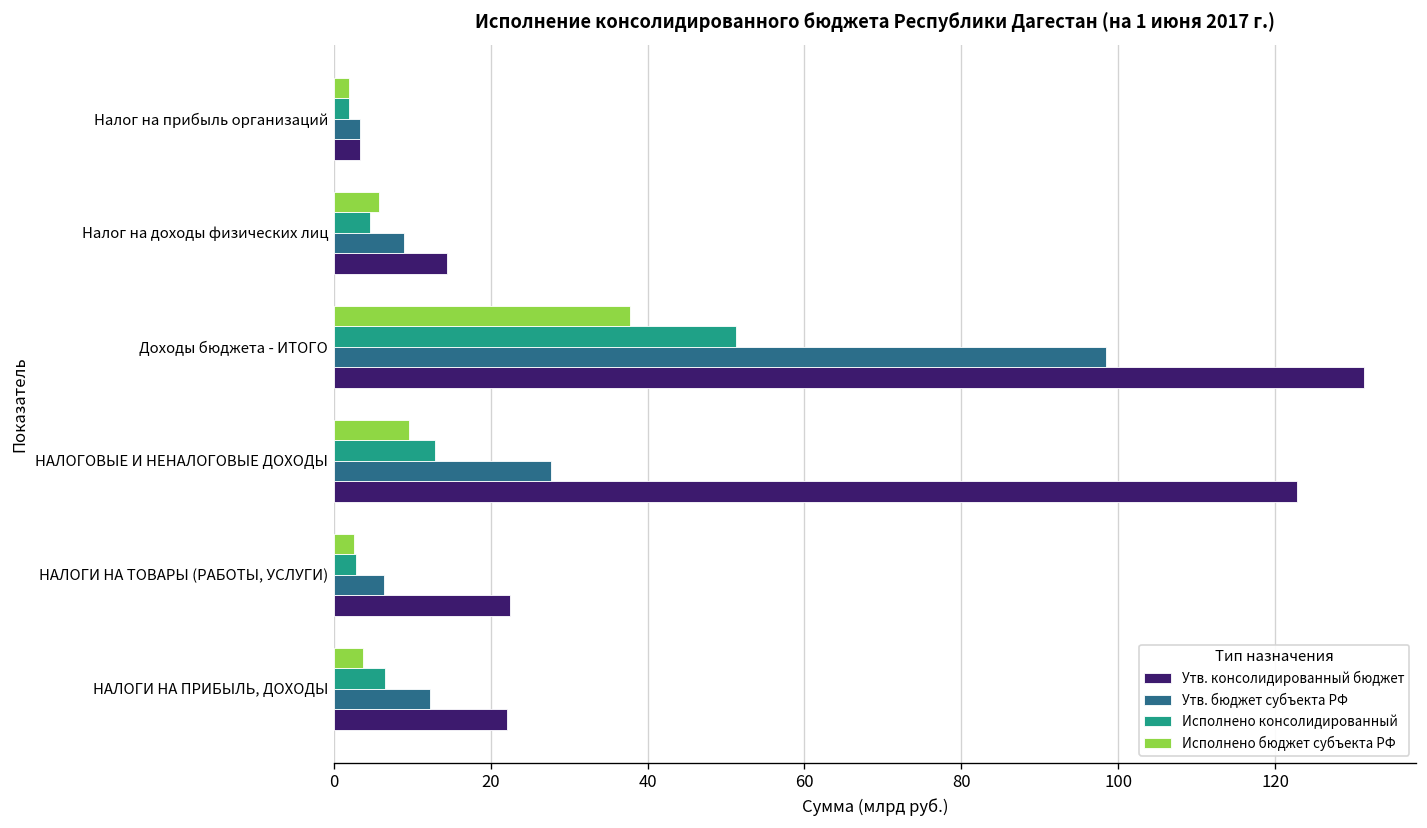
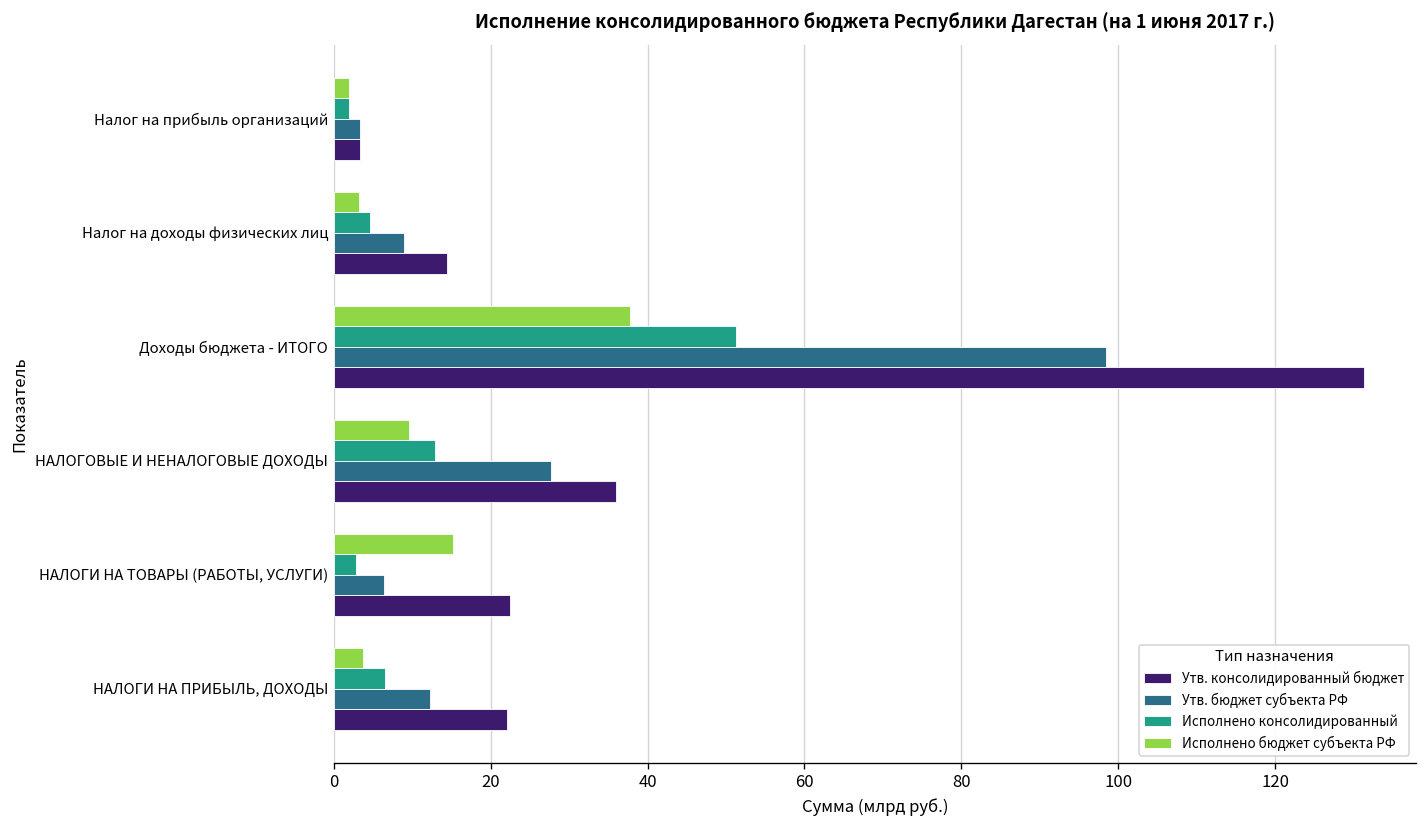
Исполнено бюджет субъекта РФ, Налог на доходы физических лиц: 6 -> 3
Утв. консолидированный бюджет, НАЛОГОВЫЕ И НЕНАЛОГОВЫЕ ДОХОДЫ: 123 -> 36
Исполнено бюджет субъекта РФ, НАЛОГИ НА ТОВАРЫ (РАБОТЫ, УСЛУГИ): 3 -> 15
